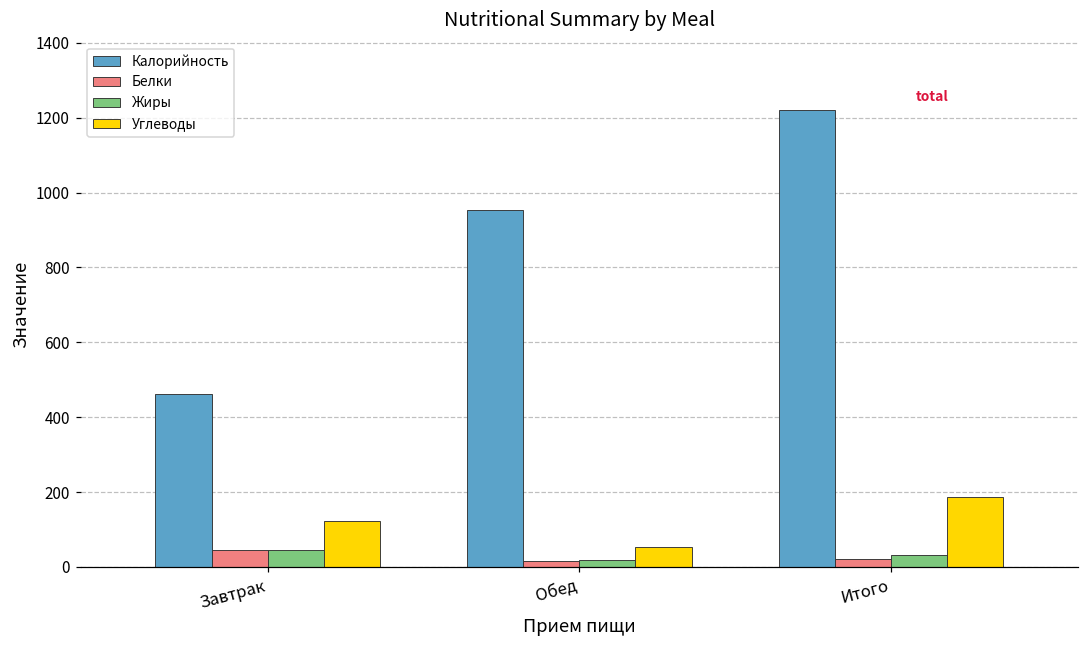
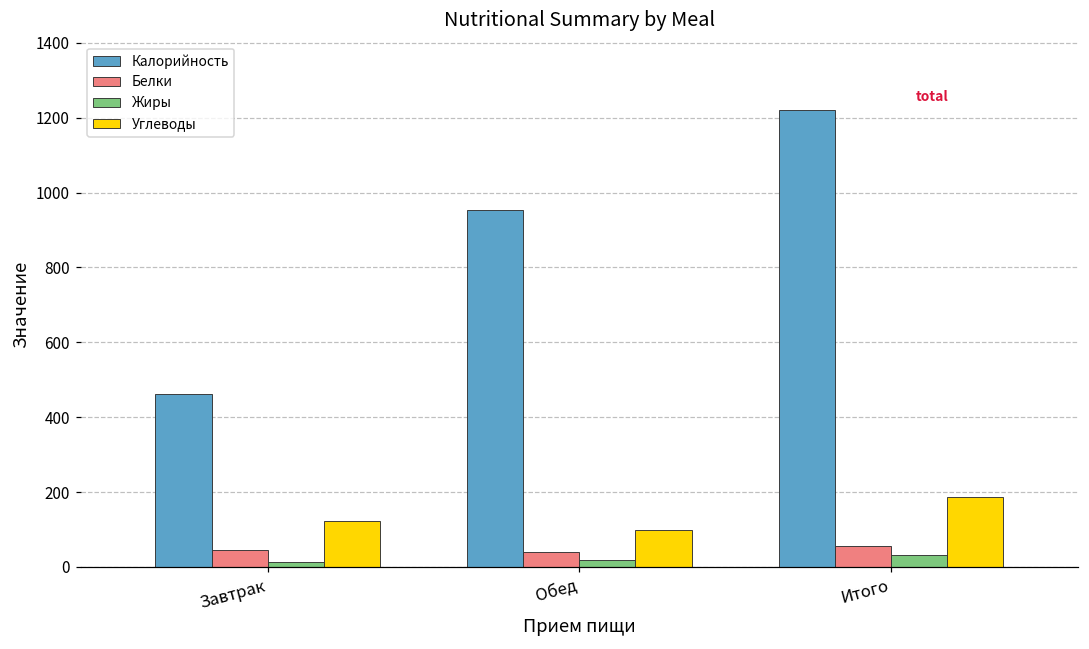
Жиры, Завтрак: 50 -> 10
Белки, Обед: 20 -> 40
Углеводы, Обед: 50 -> 100
Белки, Итого: 20 -> 60
